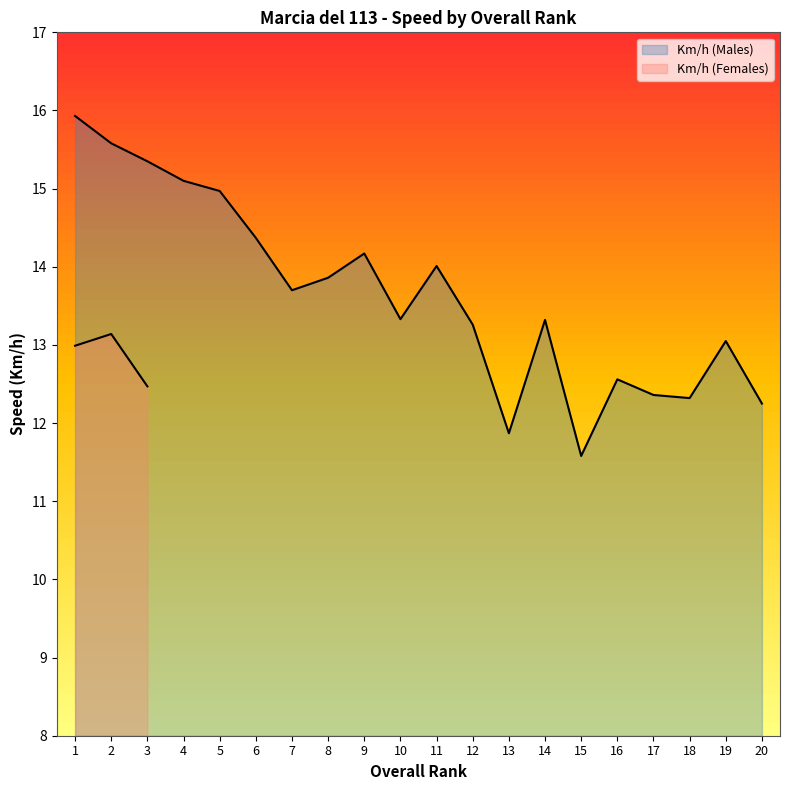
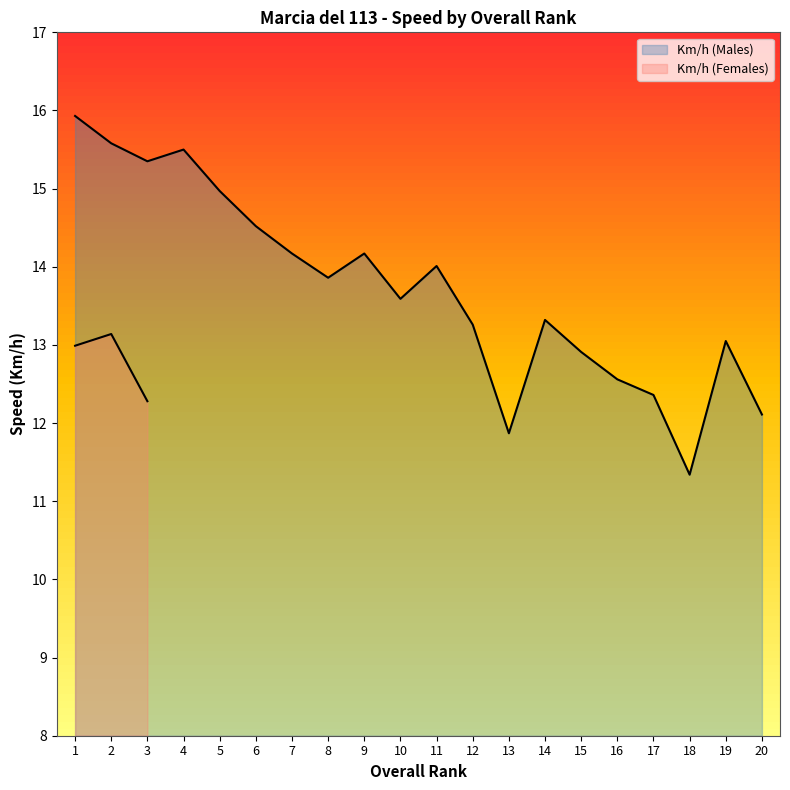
Km/h (Females), 3: 12.5 -> 12.3
Km/h (Males), 4: 15.1 -> 15.5
Km/h (Males), 6: 14.4 -> 14.5
Km/h (Males), 7: 13.7 -> 14.2
Km/h (Males), 10: 13.3 -> 13.6
Km/h (Males), 15: 11.6 -> 12.9
Km/h (Males), 18: 12.3 -> 11.3
Km/h (Males), 20: 12.3 -> 12.1
